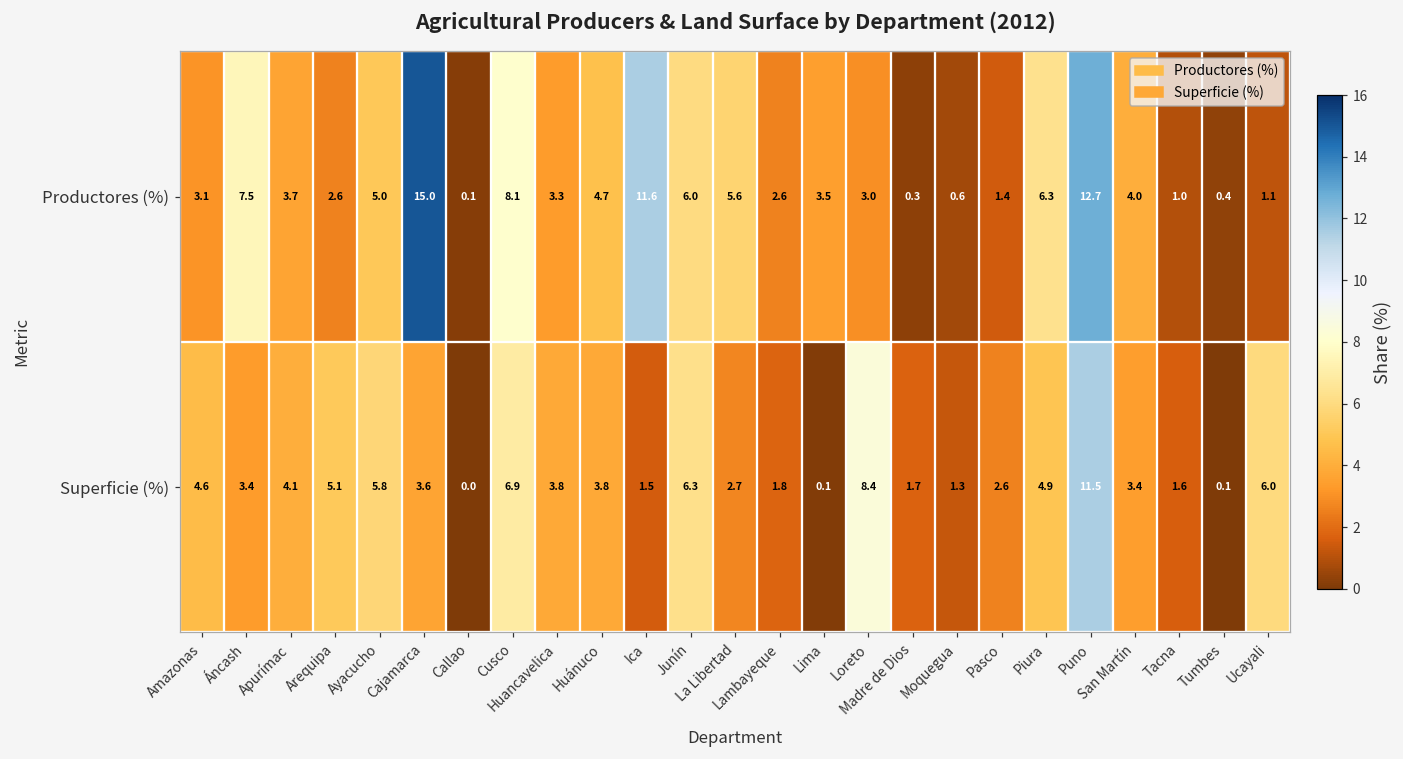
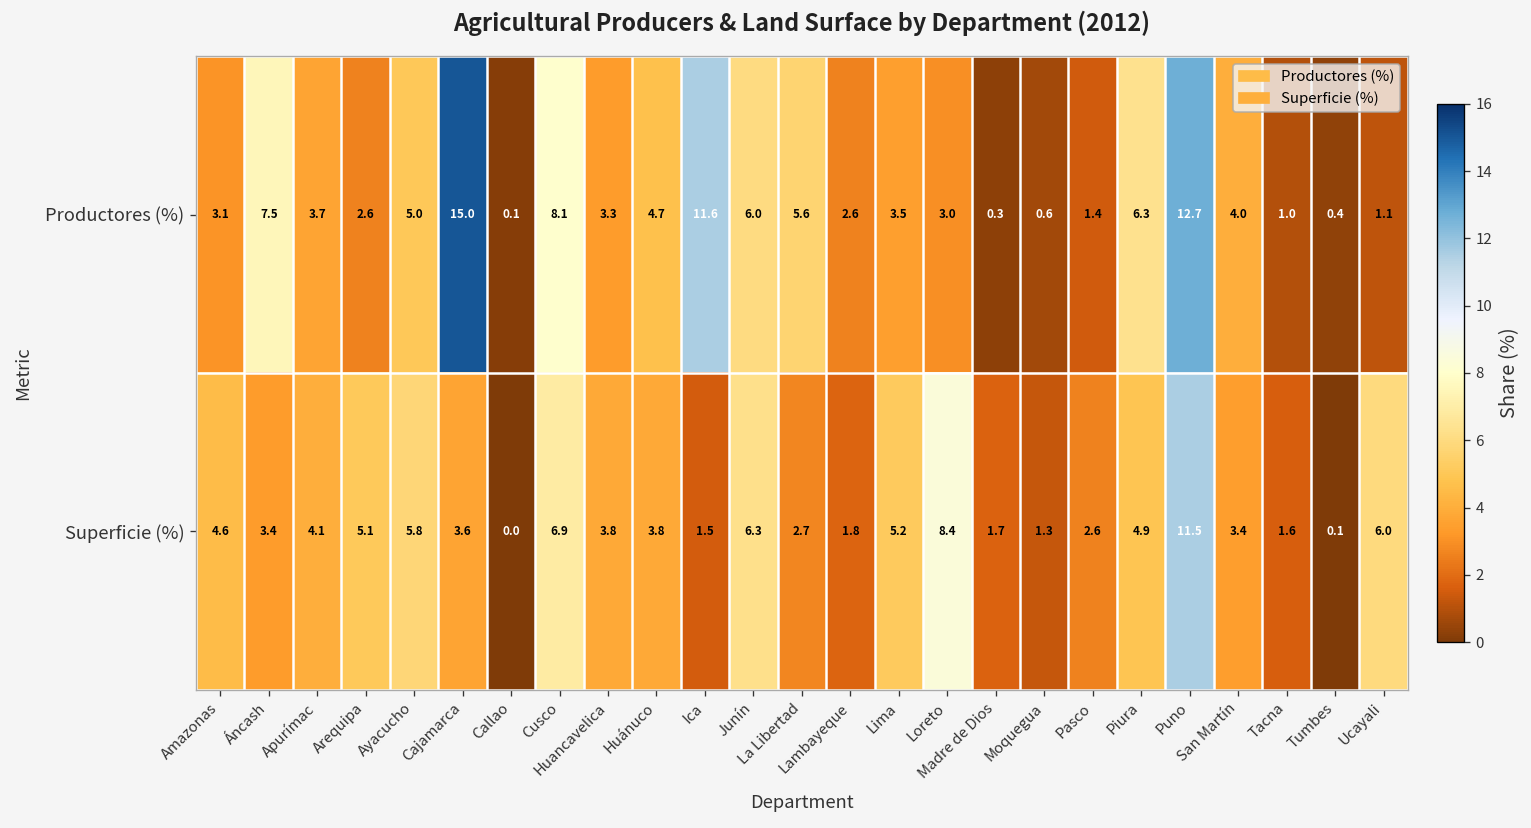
Superficie (%), Lima: 0.1 -> 5.2
